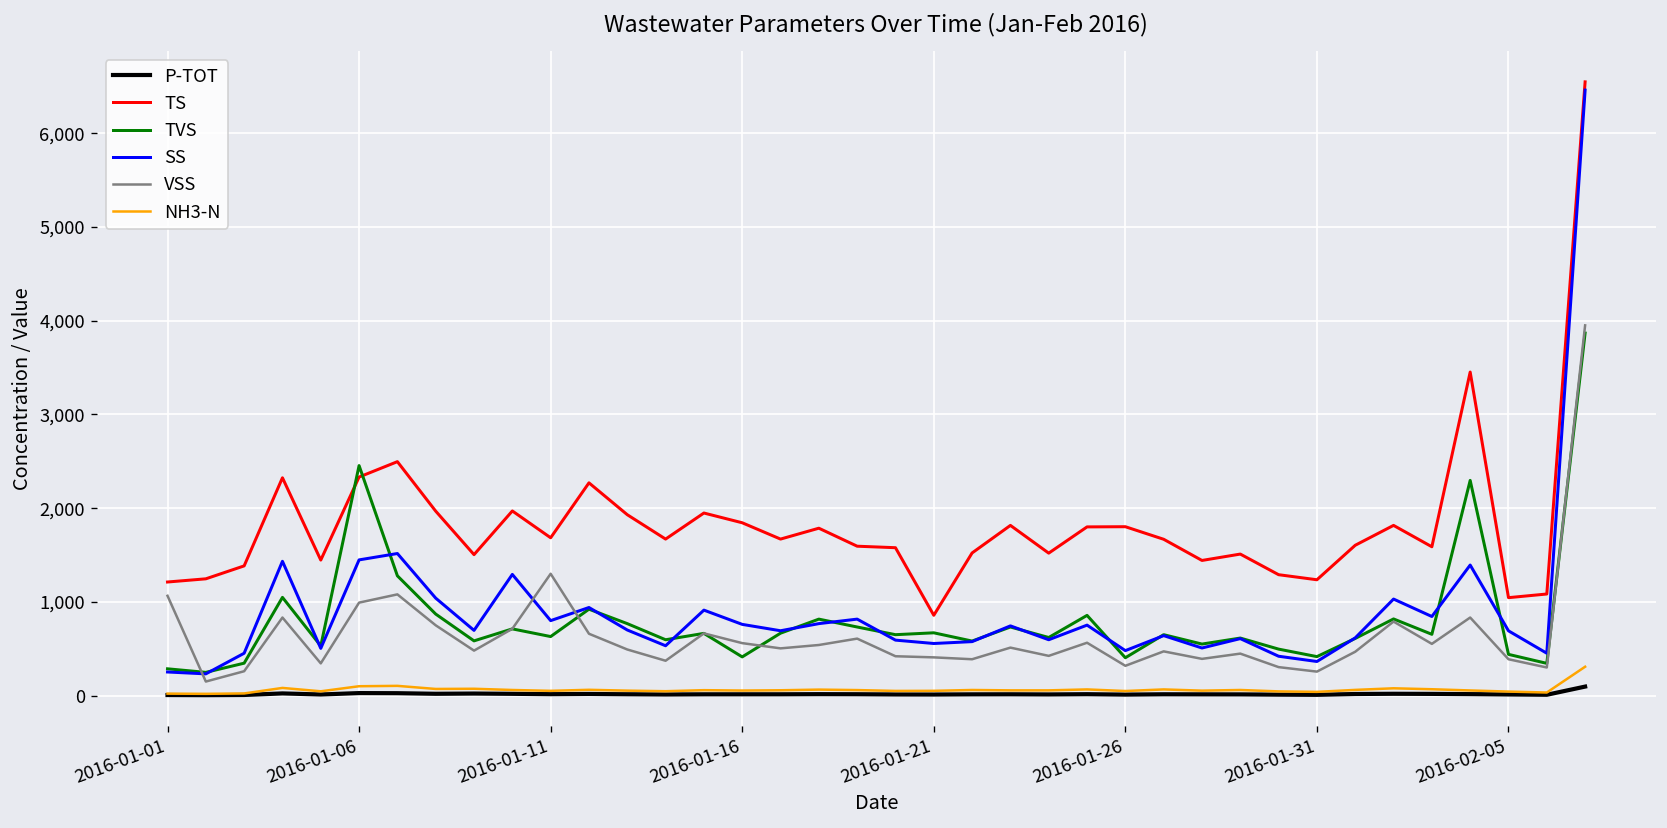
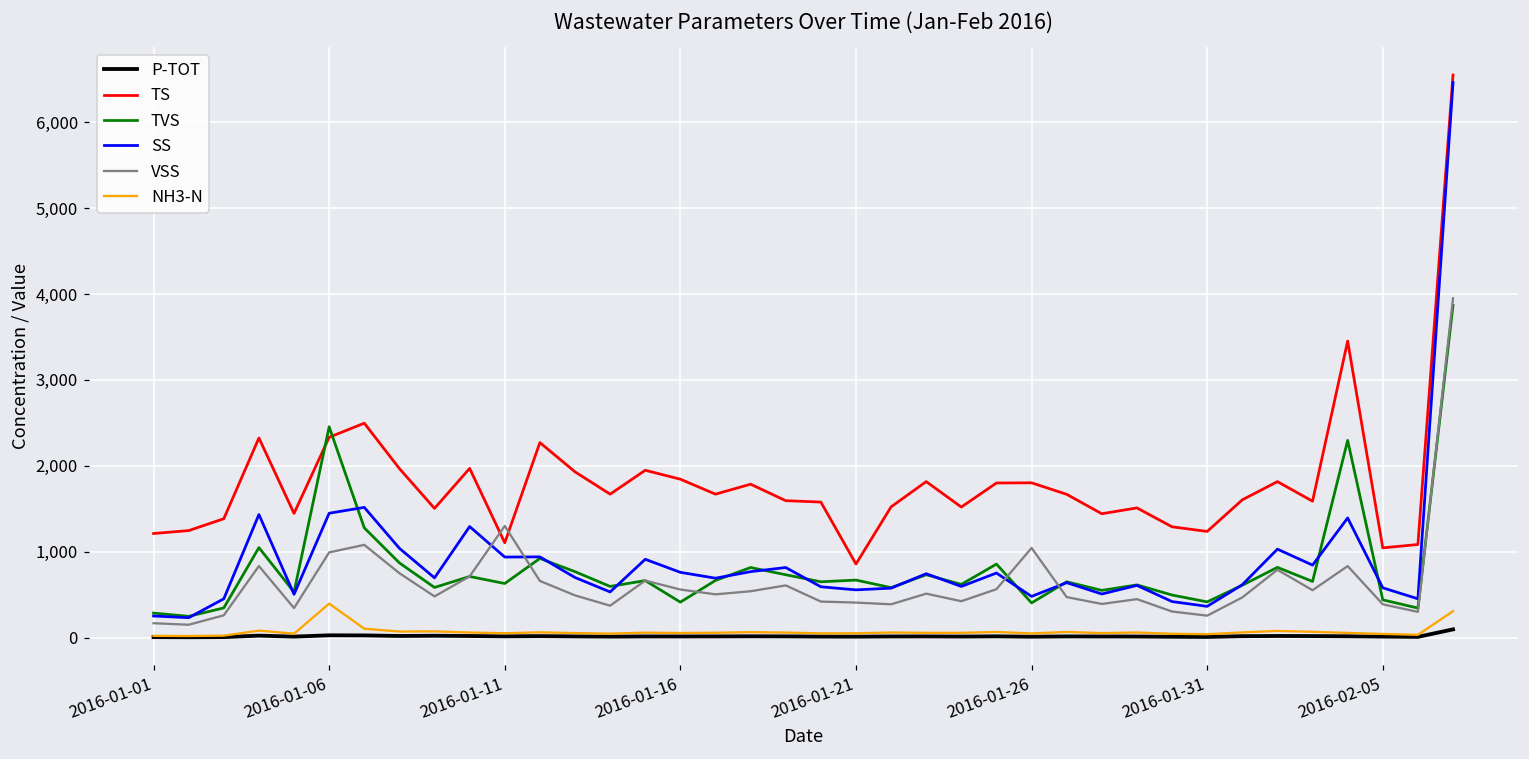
VSS, 2016-01-01: 1,100 -> 200
NH3-N, 2016-01-06: 100 -> 400
TS, 2016-01-11: 1,700 -> 1,100
SS, 2016-01-11: 800 -> 900
VSS, 2016-01-26: 300 -> 1,000
SS, 2016-02-05: 700 -> 600
